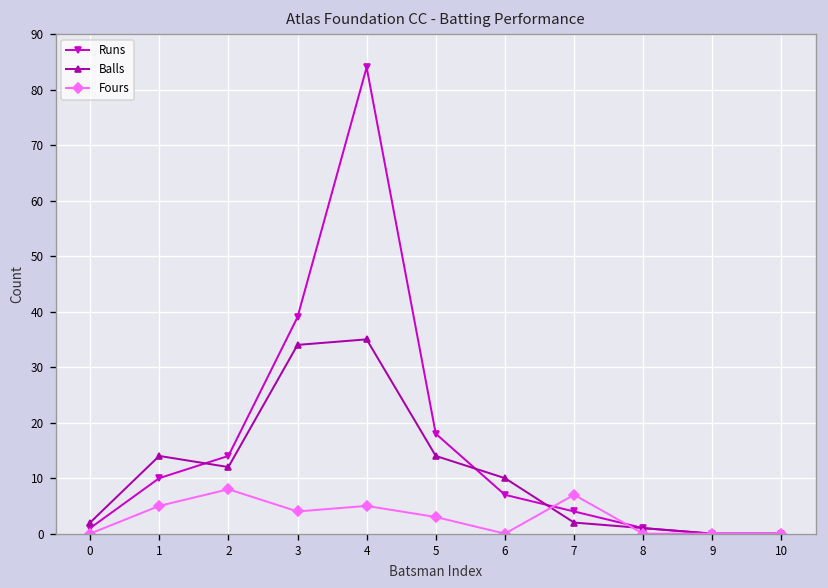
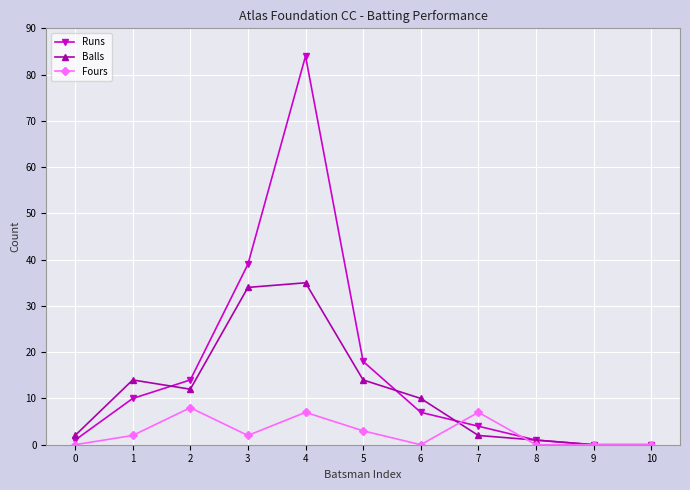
Fours, 1: 5 -> 2
Fours, 3: 4 -> 2
Fours, 4: 5 -> 7
